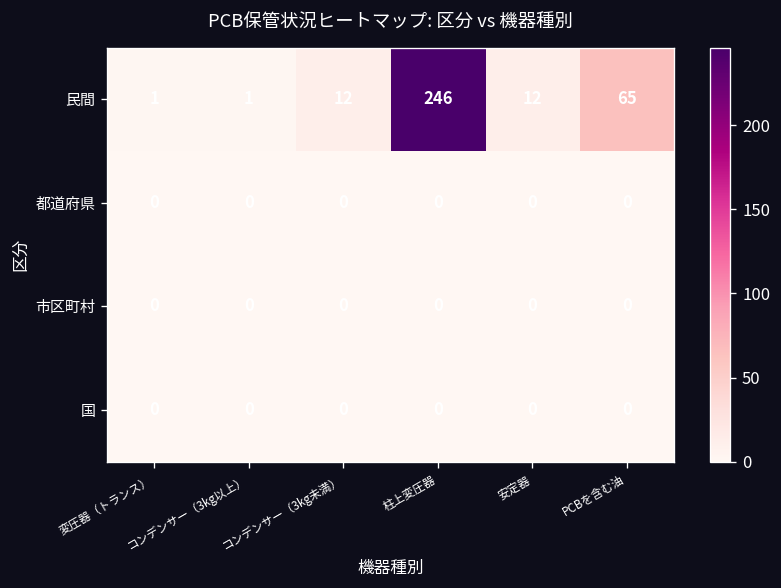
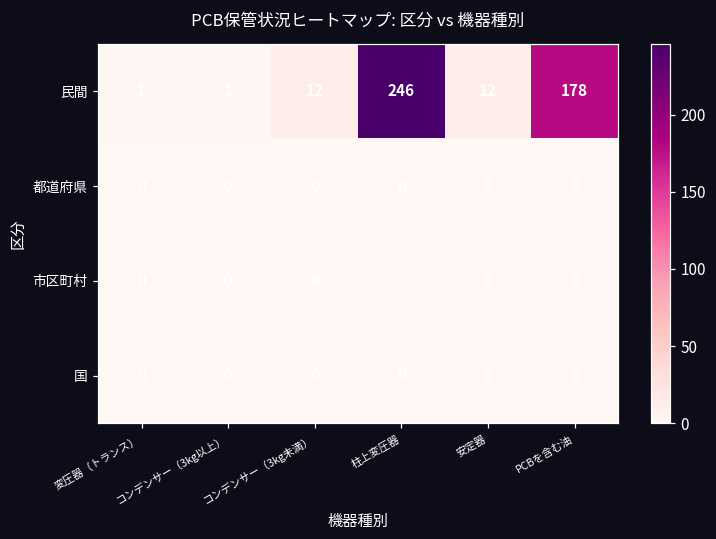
民間, PCBを含む油: 65 -> 178
